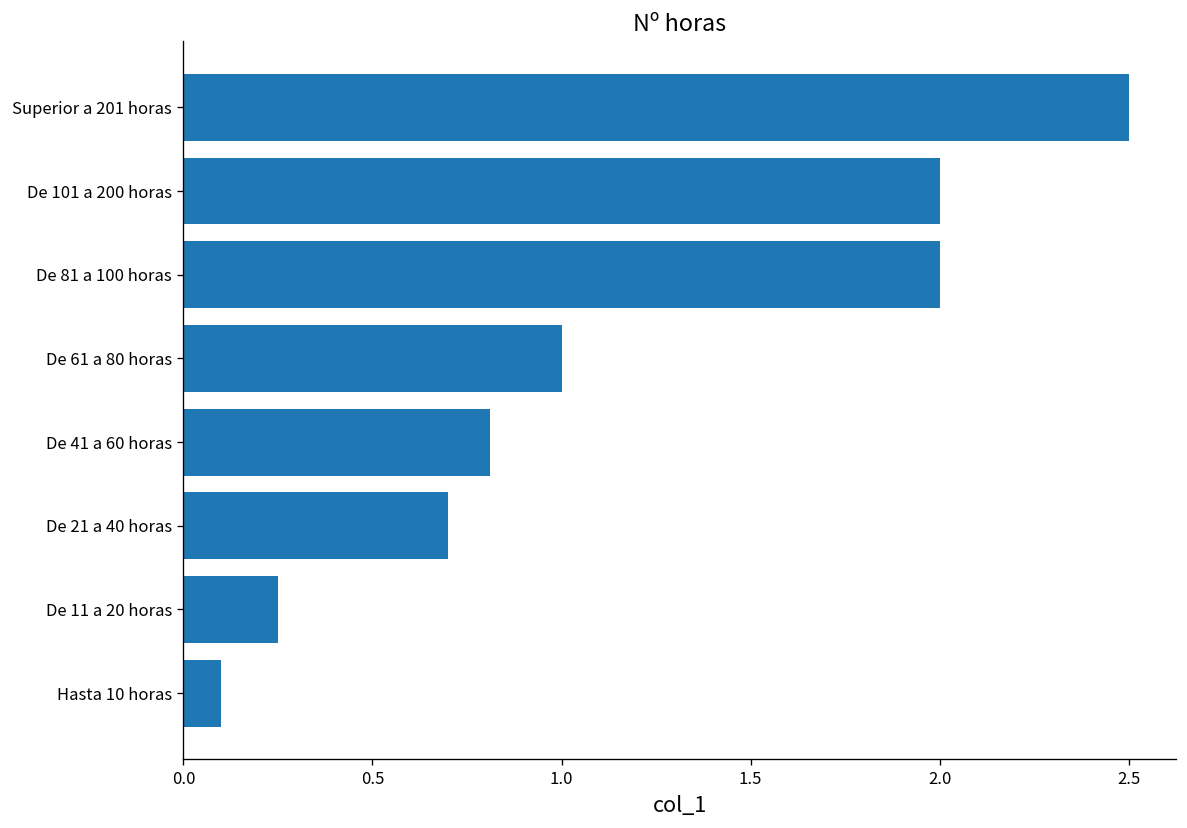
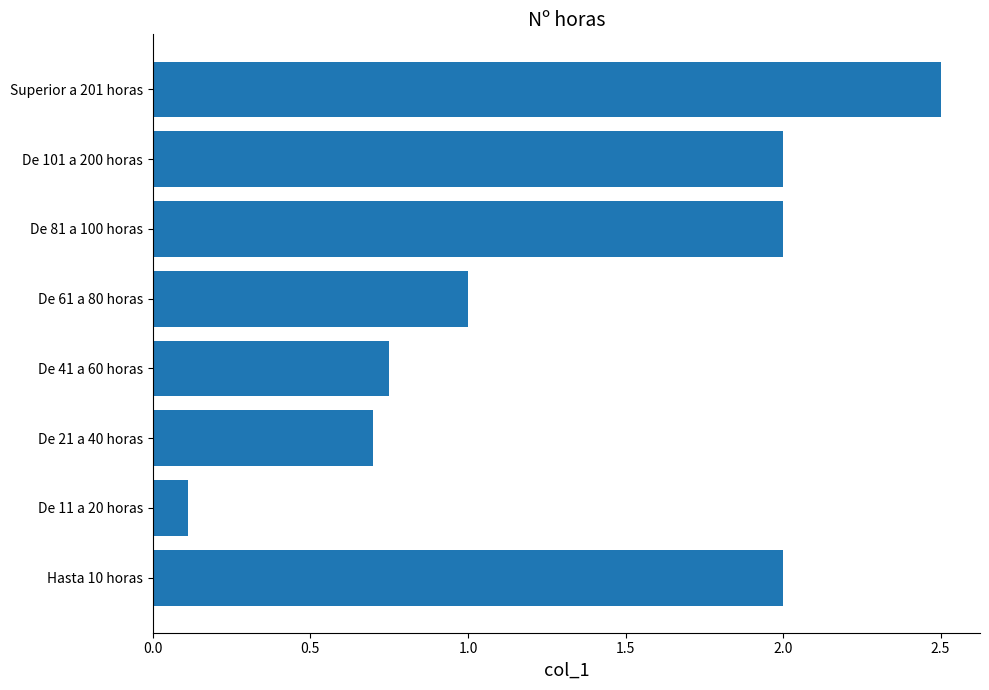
De 41 a 60 horas: 0.81 -> 0.75
De 11 a 20 horas: 0.25 -> 0.11
Hasta 10 horas: 0.1 -> 2.0
